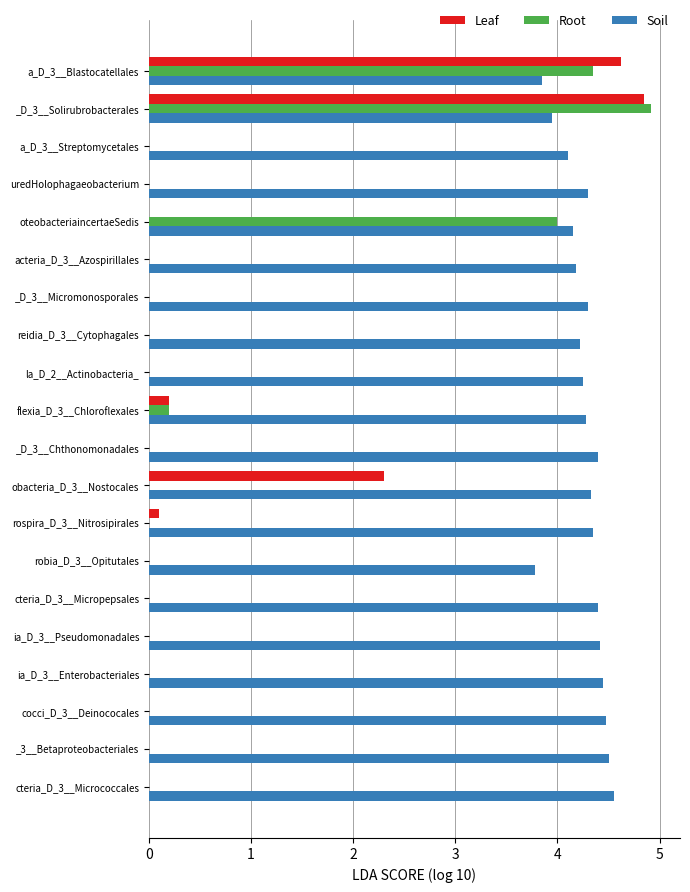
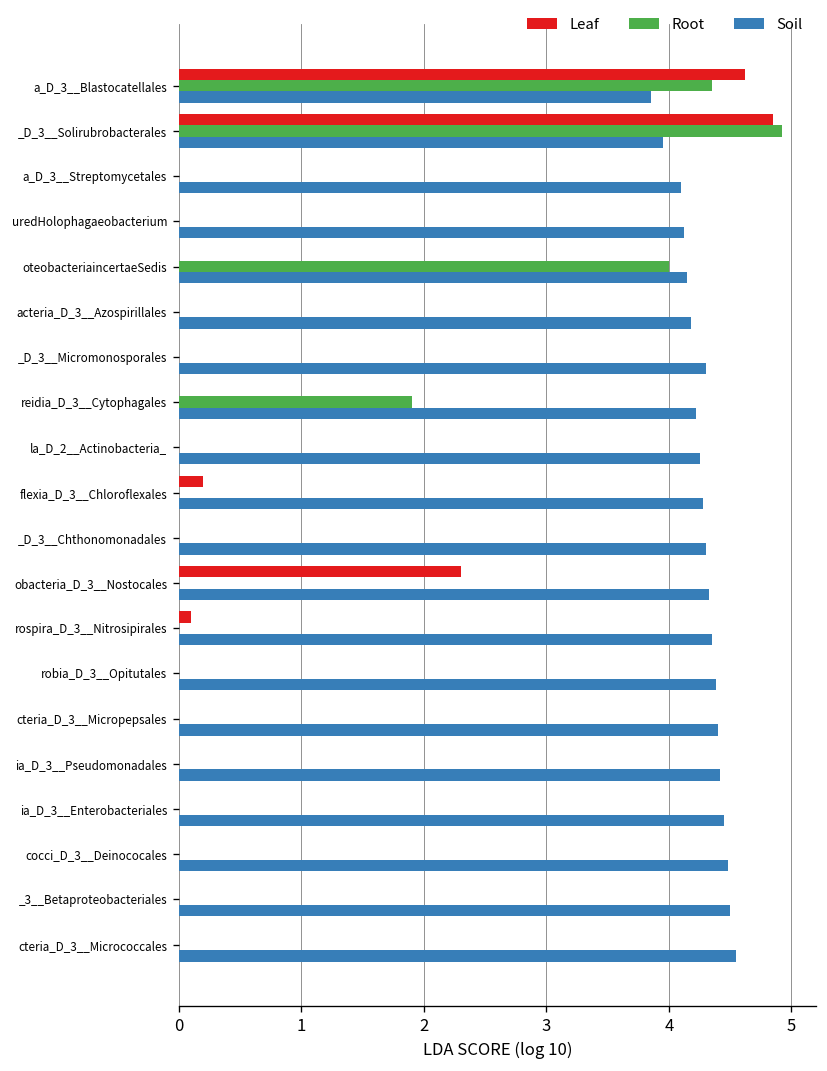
Soil, uredHolophagaeobacterium: 4.30 -> 4.12
Root, reidia_D_3__Cytophagales: 0.0 -> 1.9
Root, flexia_D_3__Chloroflexales: 0.2 -> 0.0
Soil, _D_3__Chthonomonadales: 4.4 -> 4.3
Soil, robia_D_3__Opitutales: 3.78 -> 4.38
